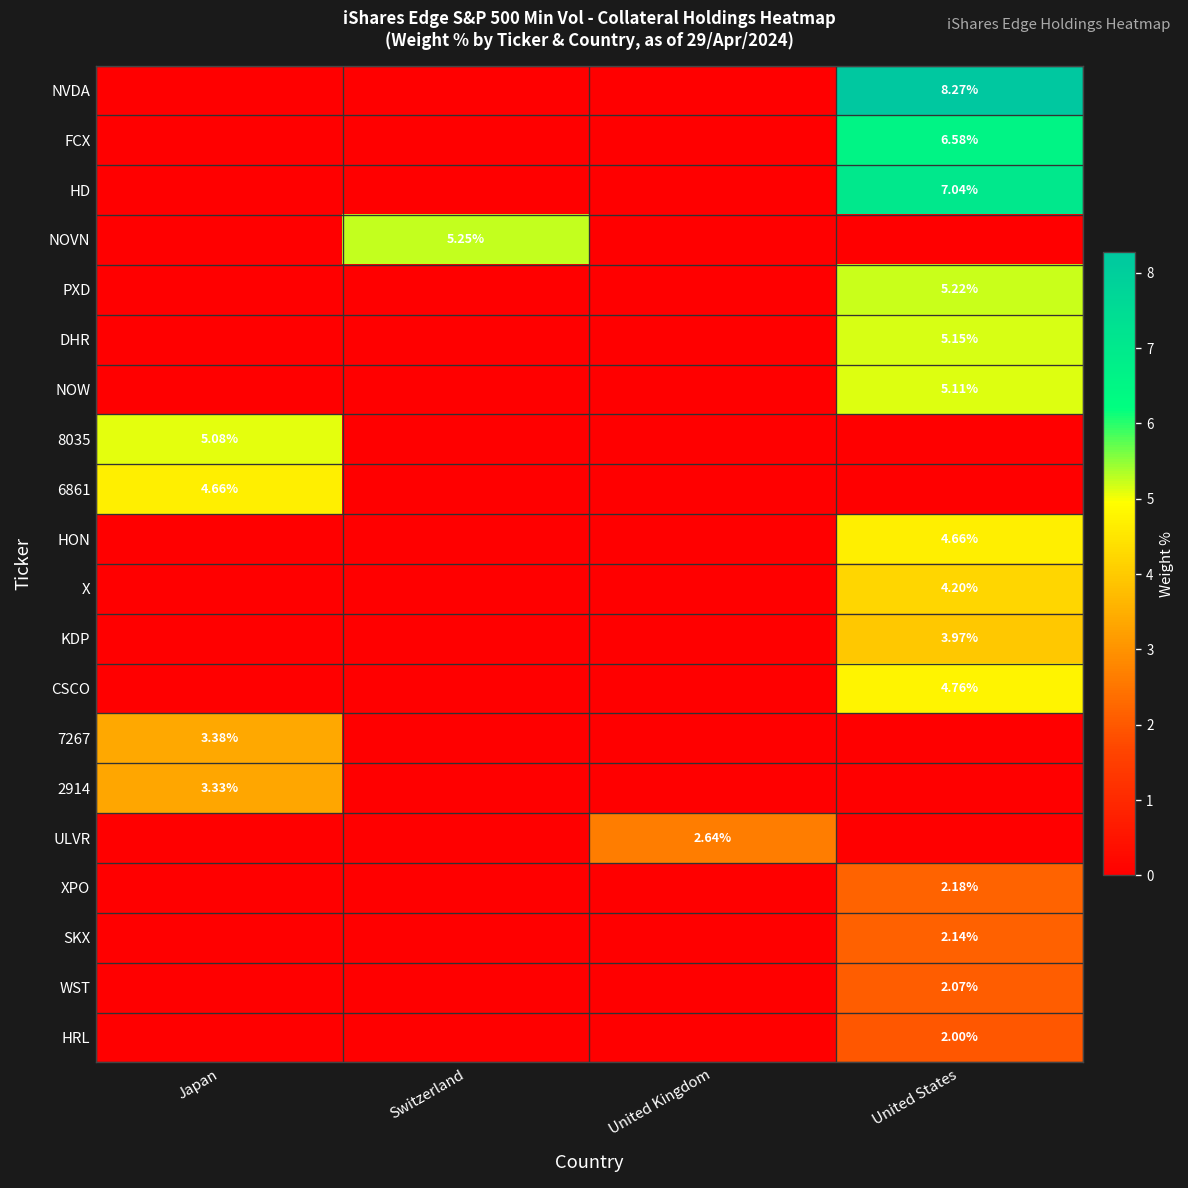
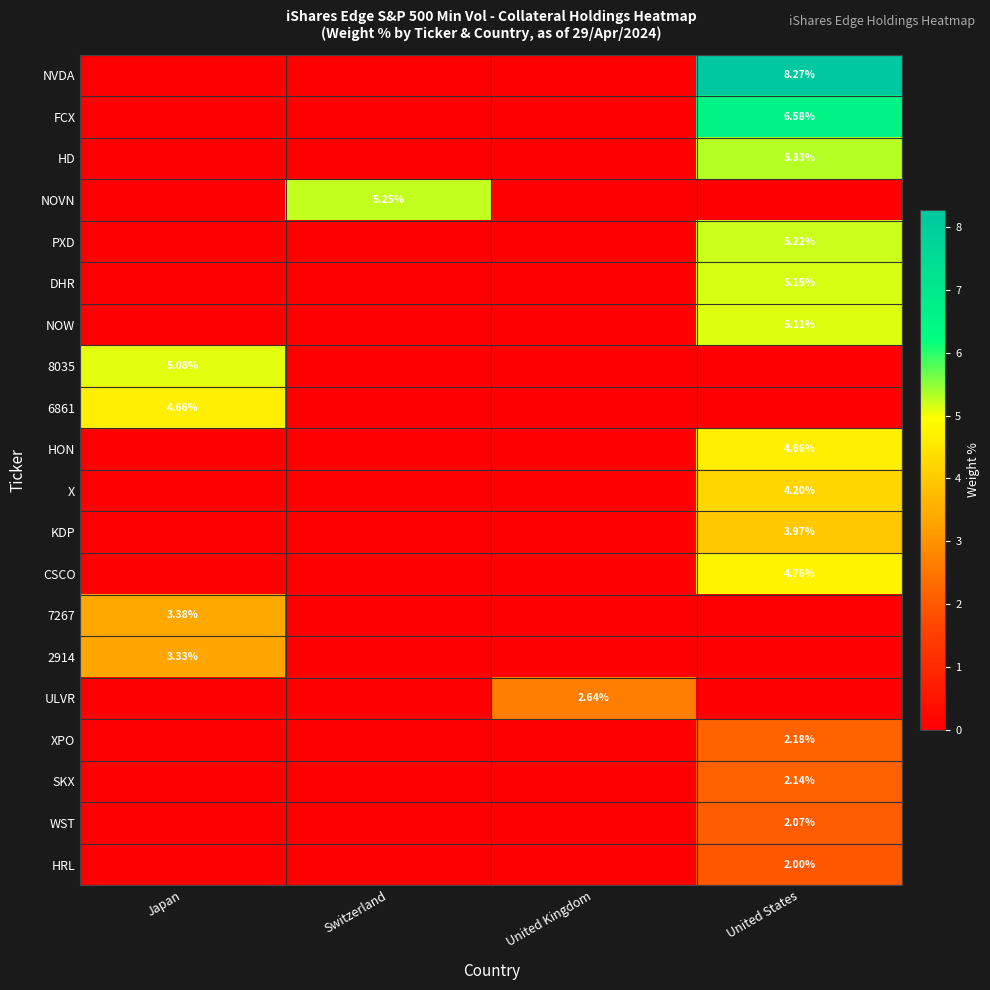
HD, United States: 7.04% -> 5.33%
